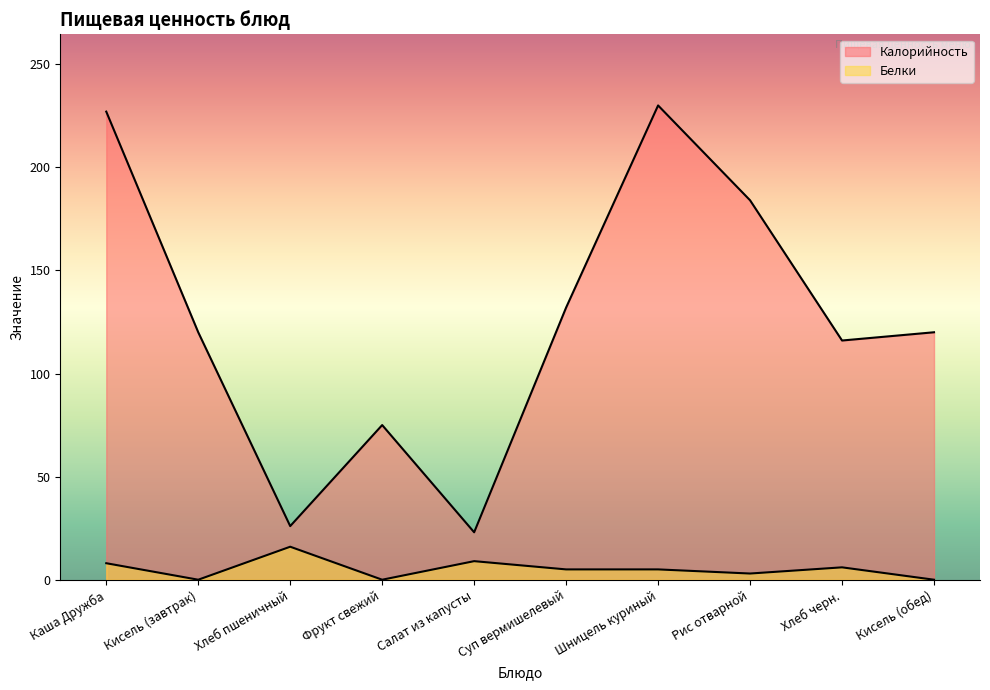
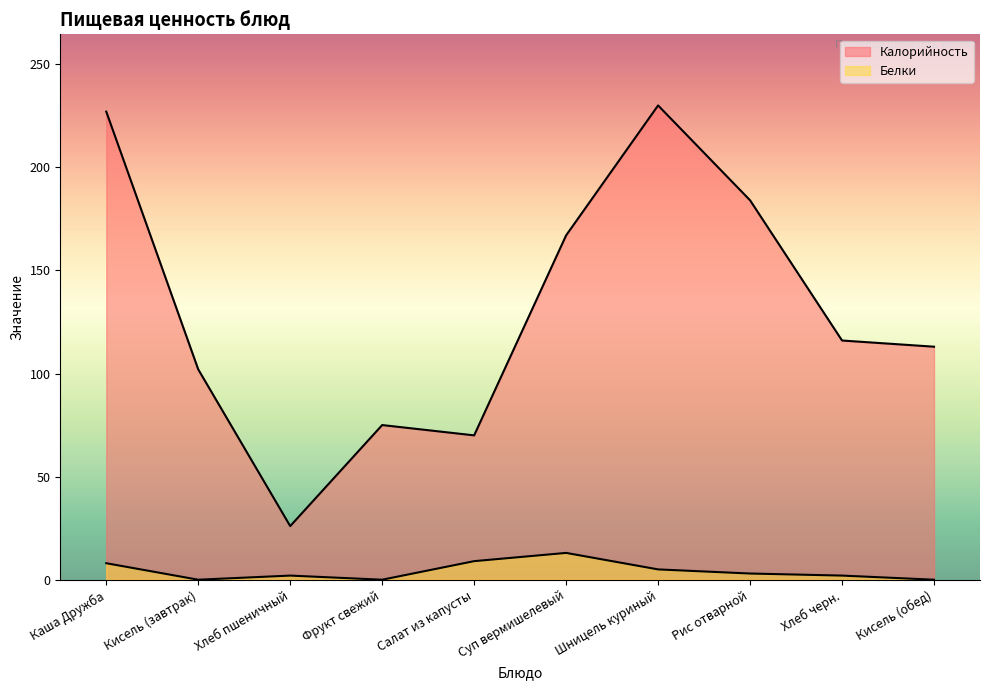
Калорийность, Кисель (завтрак): 120 -> 102
Белки, Хлеб пшеничный: 16 -> 2
Калорийность, Салат из капусты: 23 -> 70
Калорийность, Суп вермишелевый: 132 -> 167
Белки, Суп вермишелевый: 5 -> 13
Белки, Хлеб черн.: 6 -> 2
Калорийность, Кисель (обед): 120 -> 113
